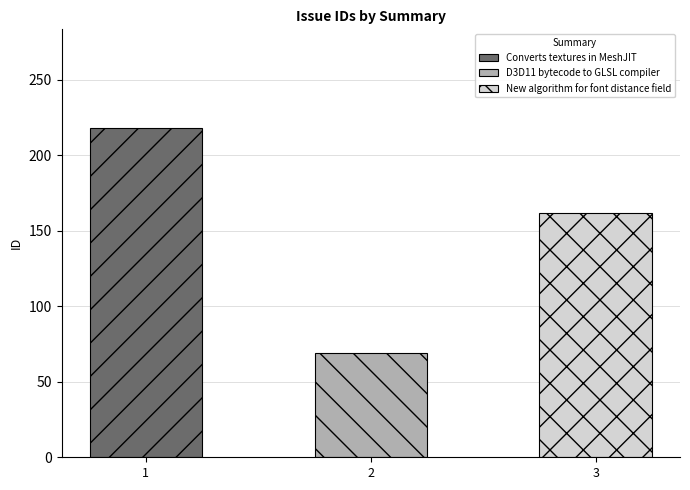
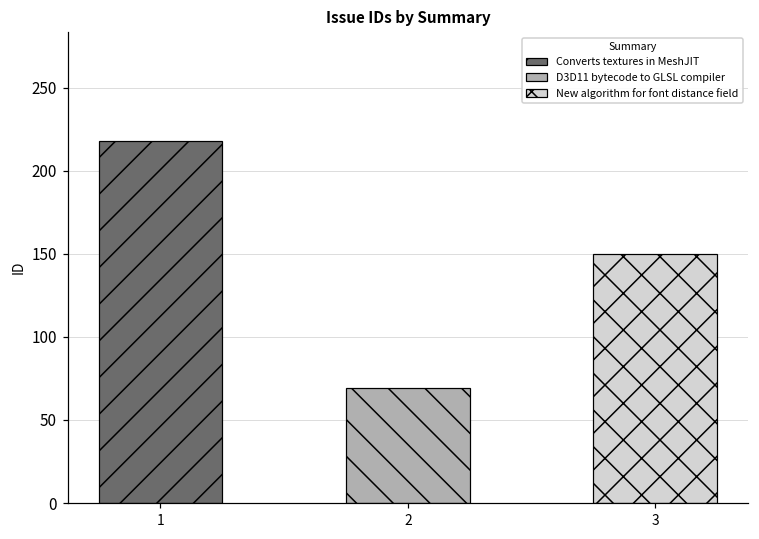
3: 162 -> 150
